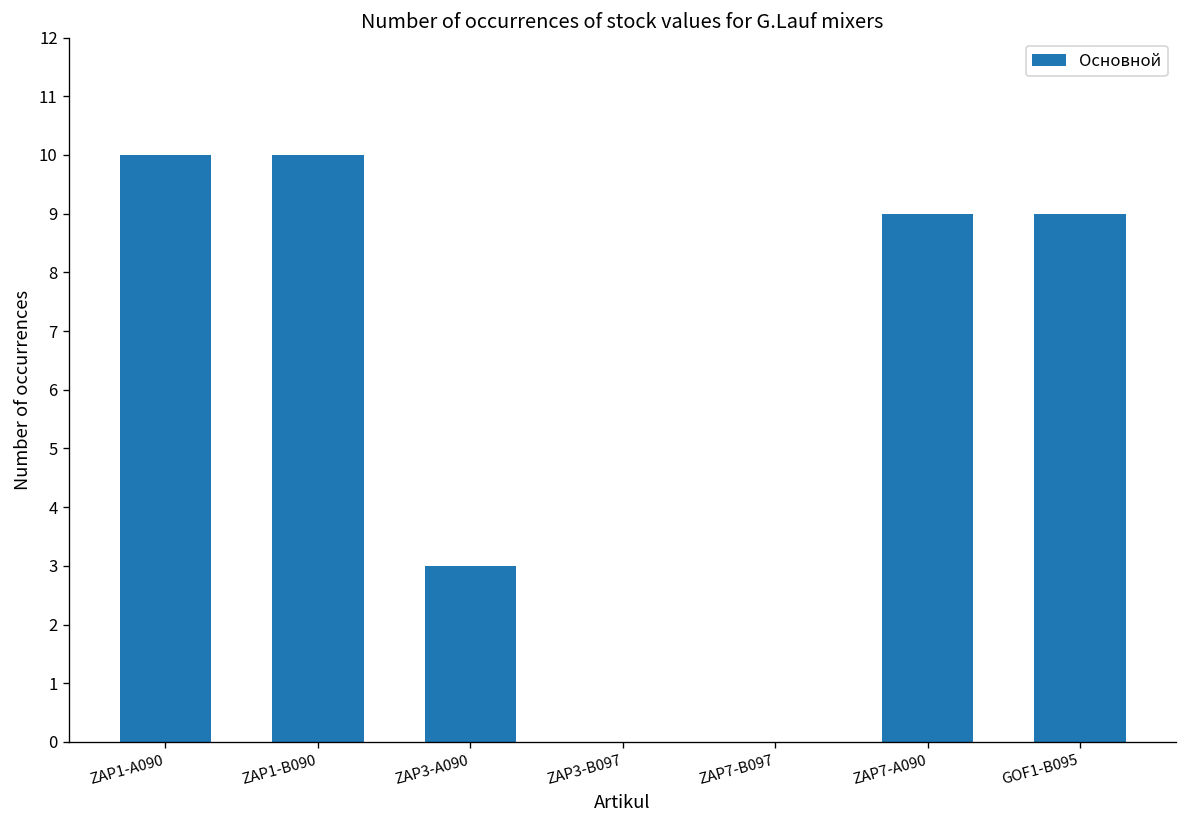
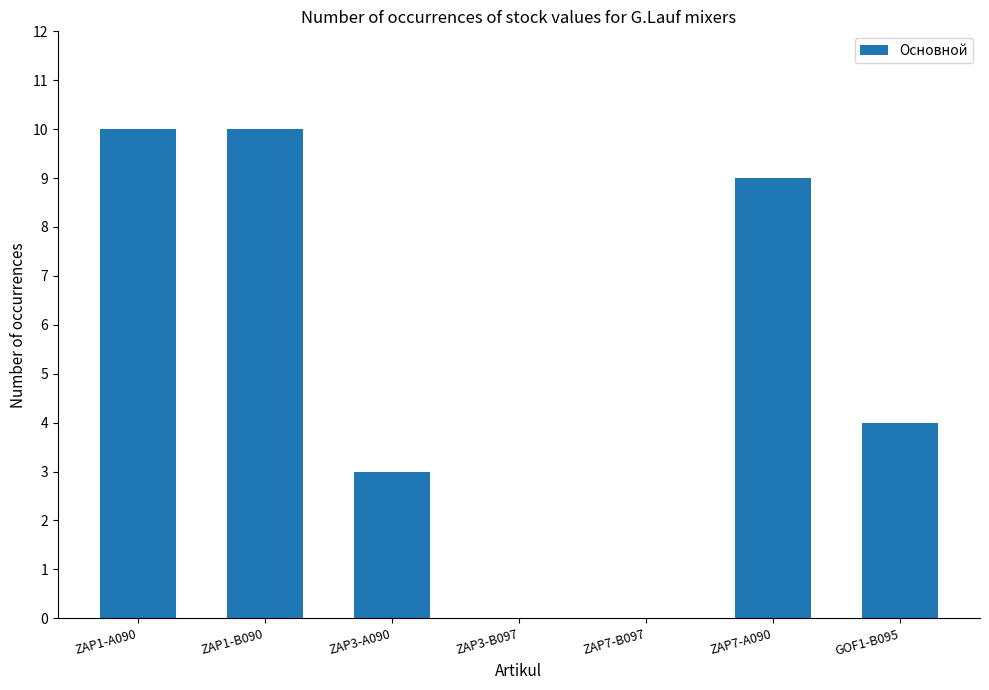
GOF1-B095: 9 -> 4
